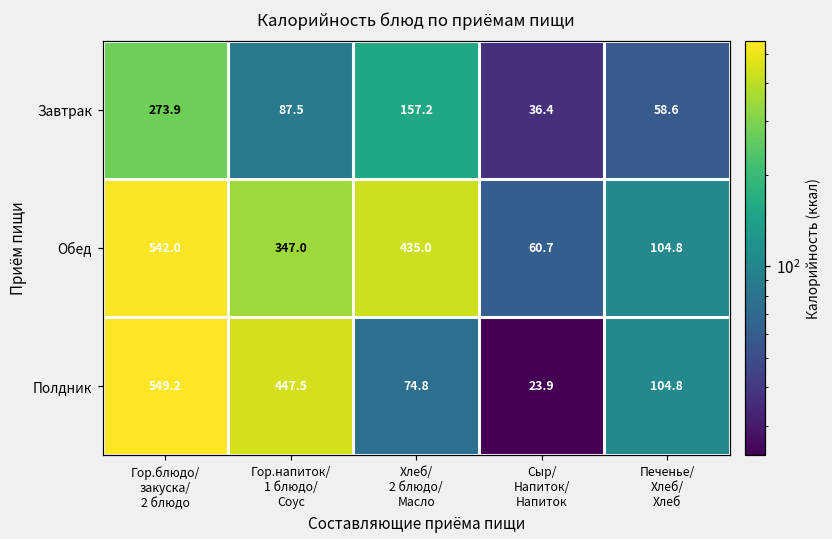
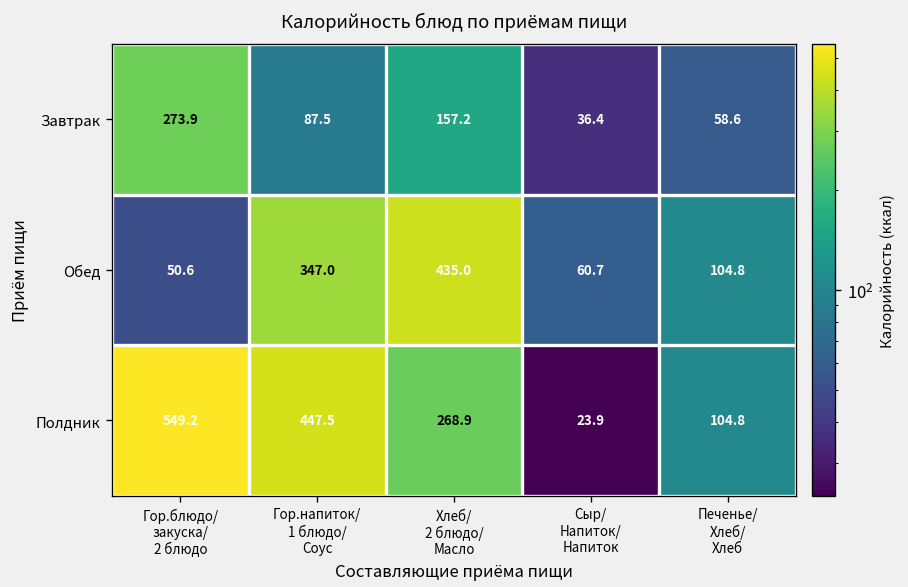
Обед, Гор.блюдо/ закуска/ 2 блюдо: 542.0 -> 50.6
Полдник, Хлеб/ 2 блюдо/ Масло: 74.8 -> 268.9
